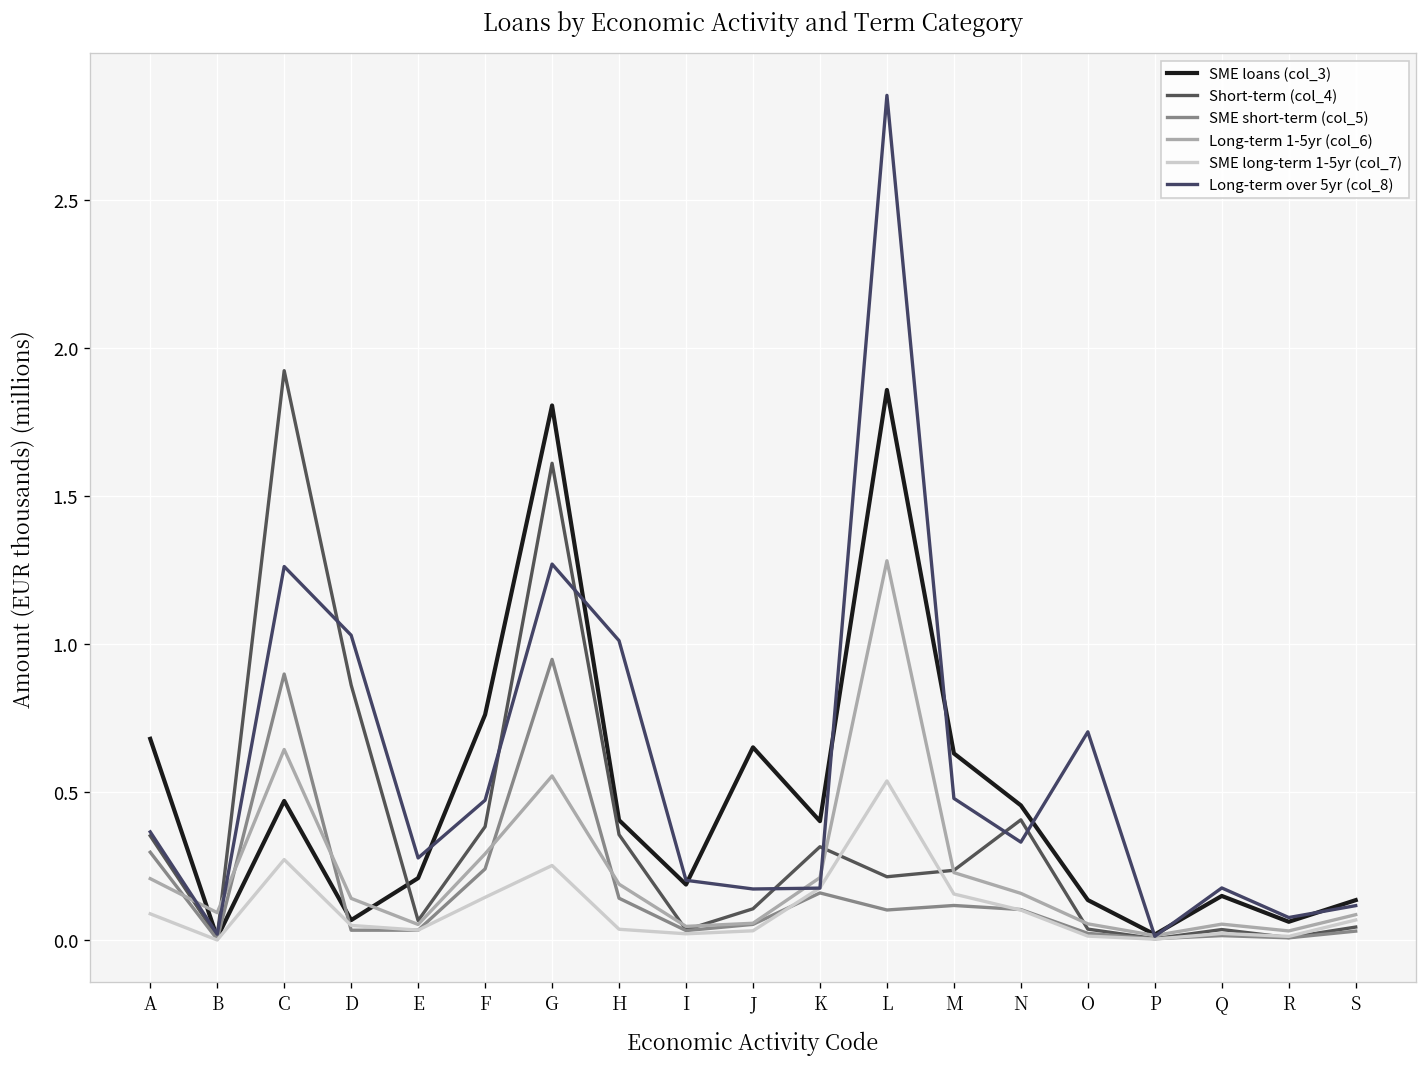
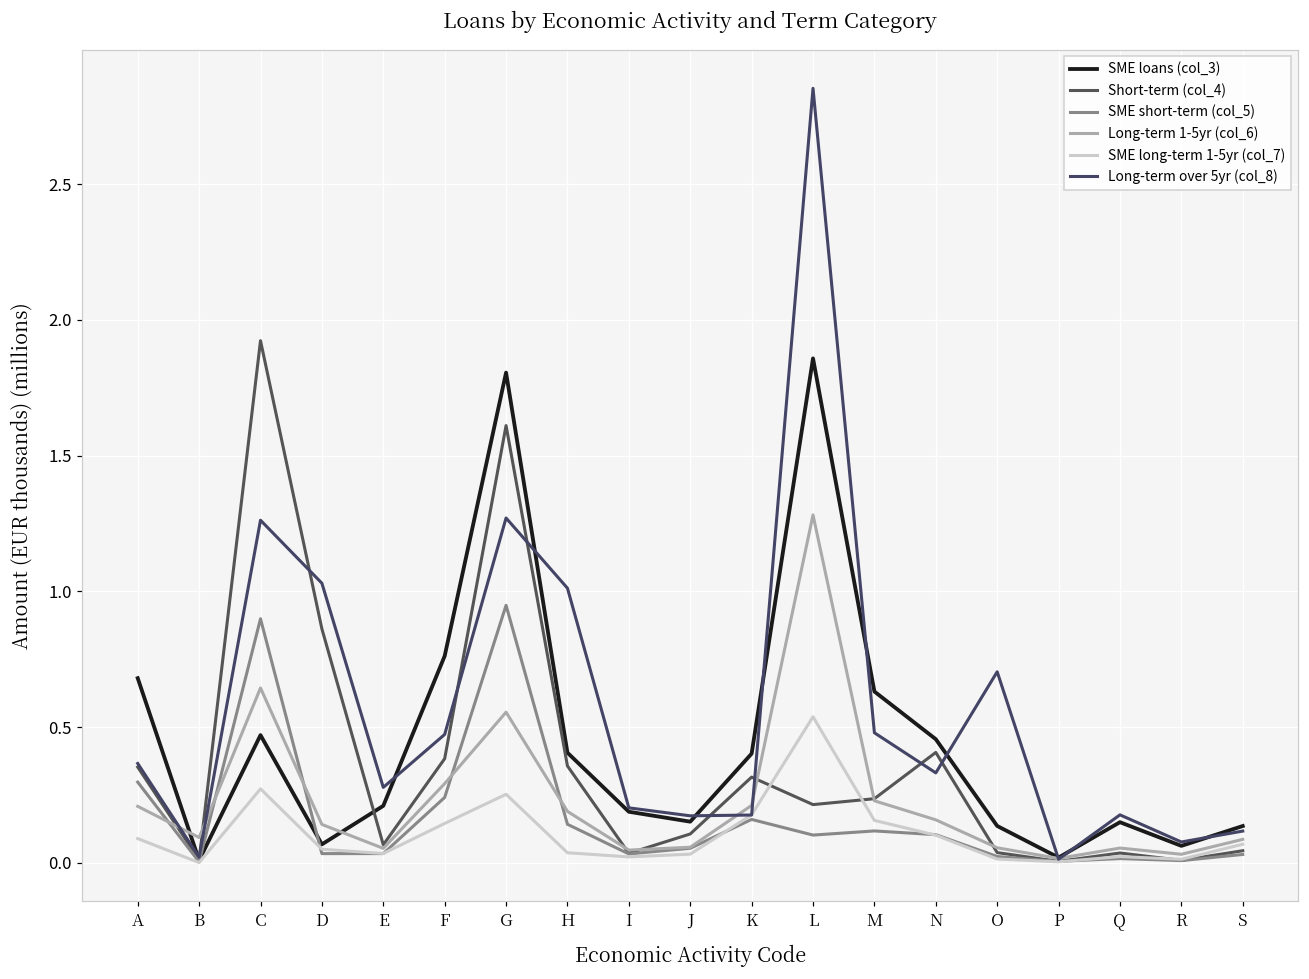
SME loans (col_3), J: 0.65 -> 0.15
